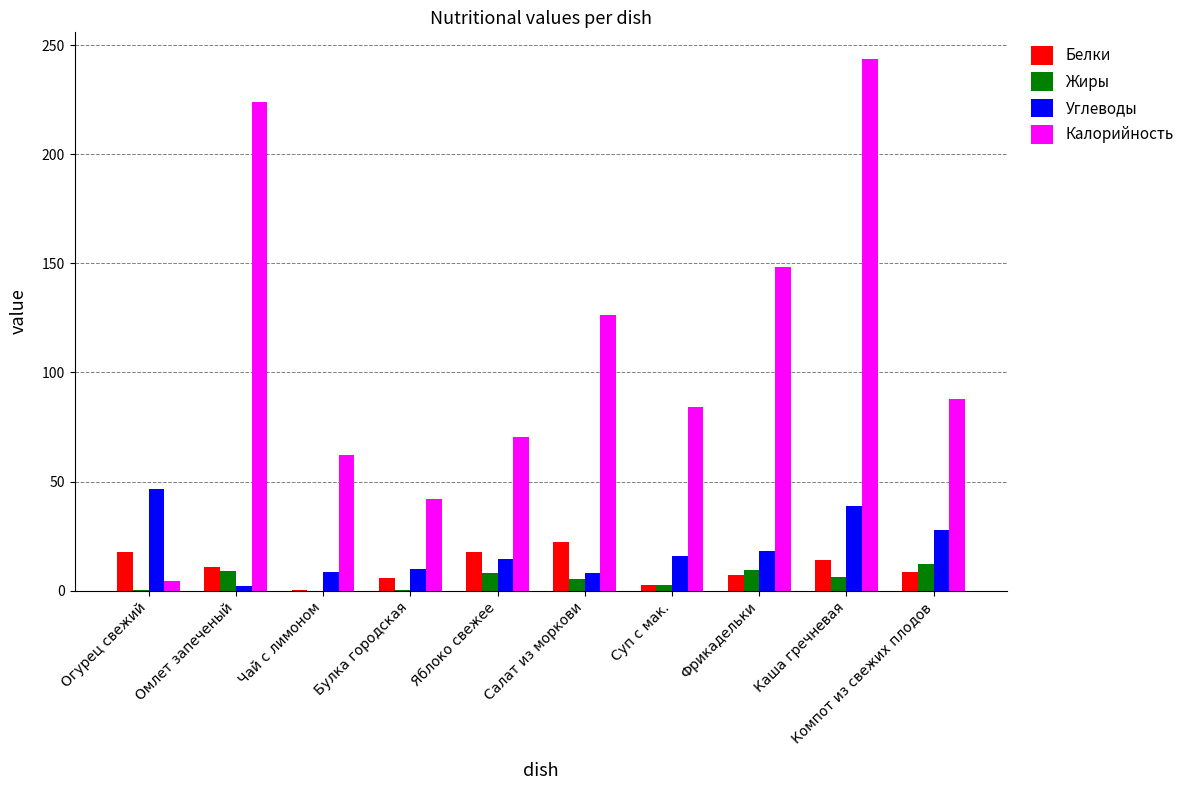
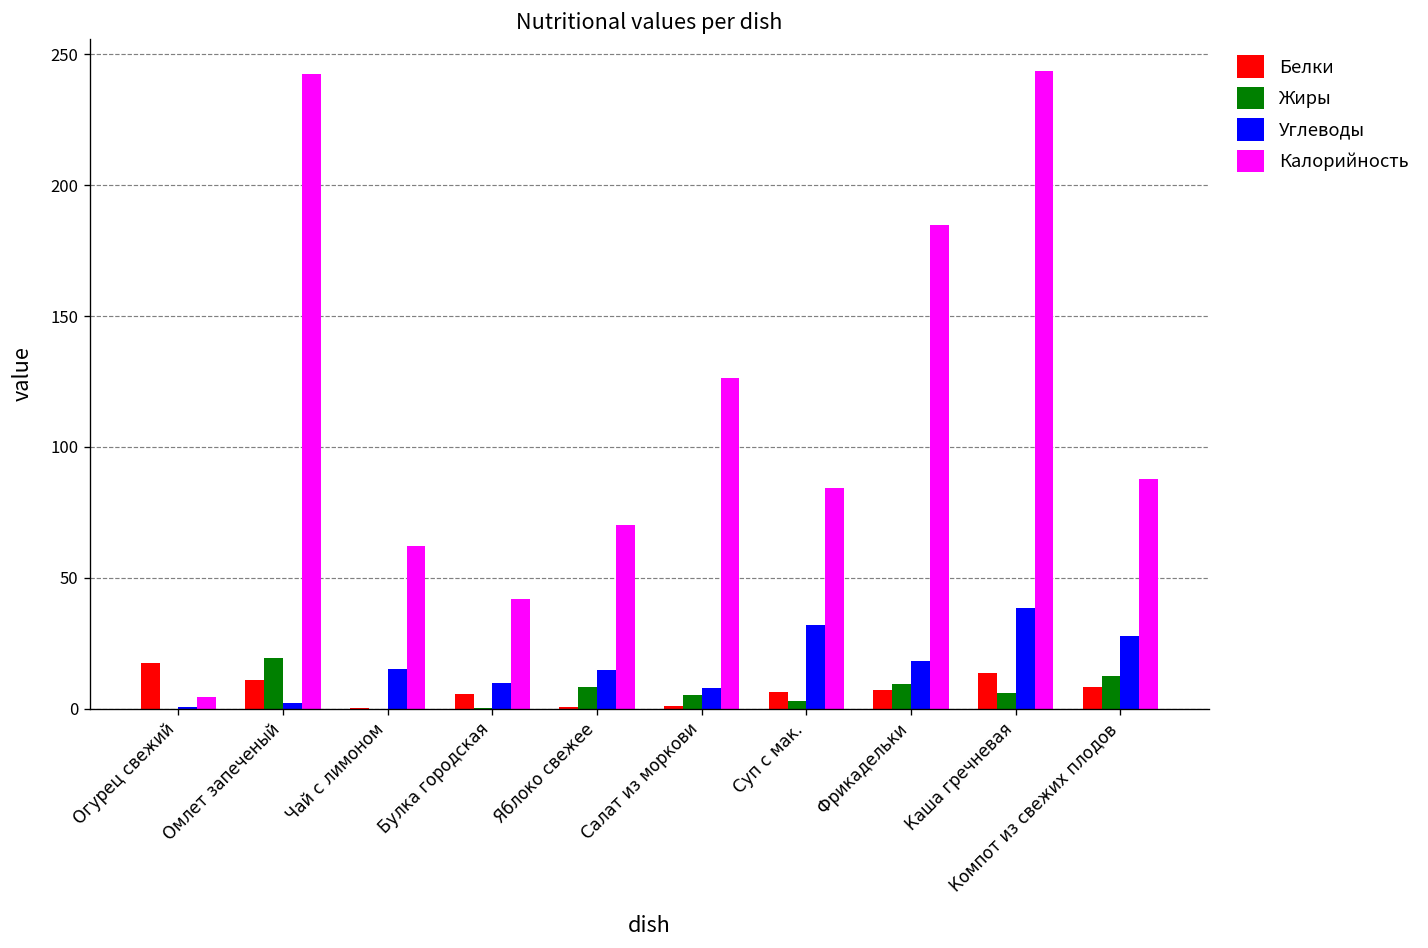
Углеводы, Огурец свежий: 46 -> 1
Жиры, Омлет запеченый: 9 -> 19
Калорийность, Омлет запеченый: 224 -> 243
Углеводы, Чай с лимоном: 9 -> 15
Белки, Яблоко свежее: 18 -> 1
Белки, Салат из моркови: 22 -> 1
Белки, Суп с мак.: 3 -> 7
Углеводы, Суп с мак.: 16 -> 32
Калорийность, Фрикадельки: 148 -> 185
